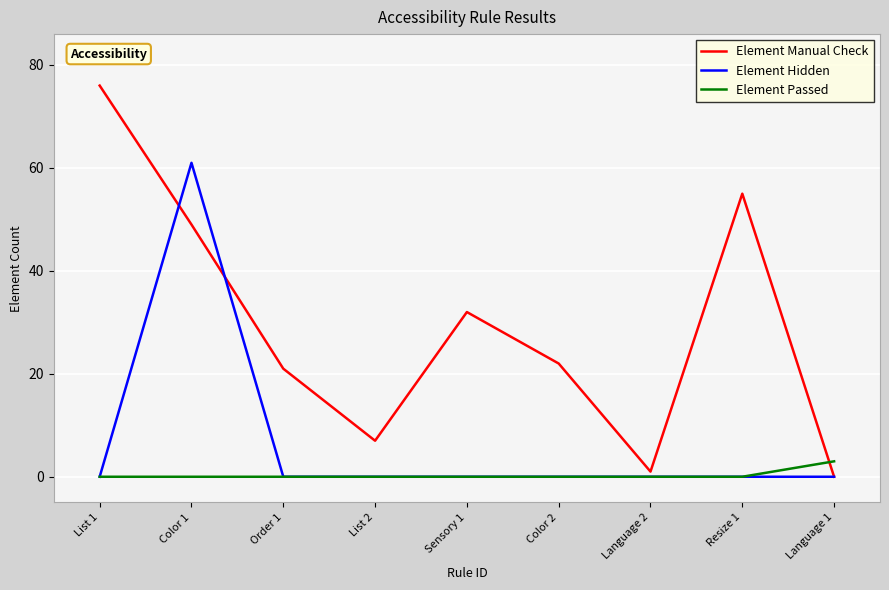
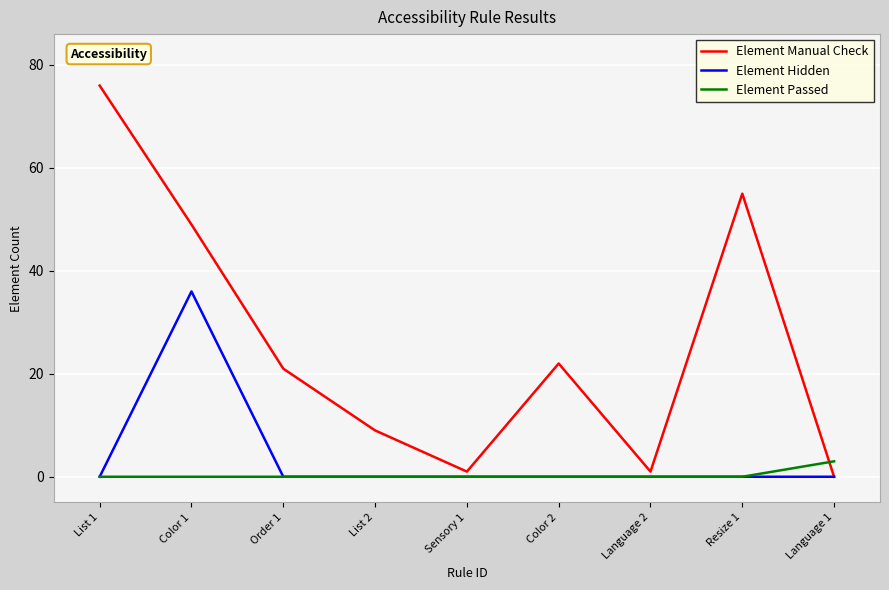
Element Hidden, Color 1: 61 -> 36
Element Manual Check, List 2: 7 -> 9
Element Manual Check, Sensory 1: 32 -> 1
